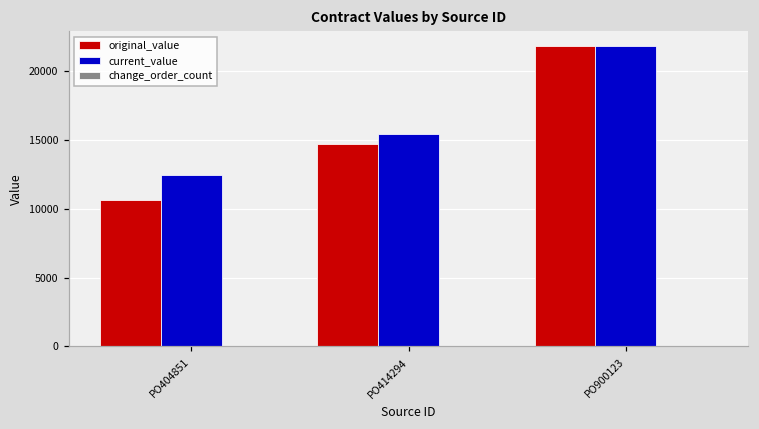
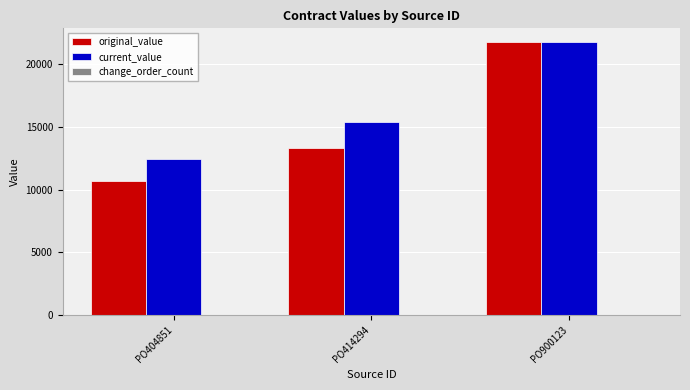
original_value, PO414294: 14700 -> 13300
